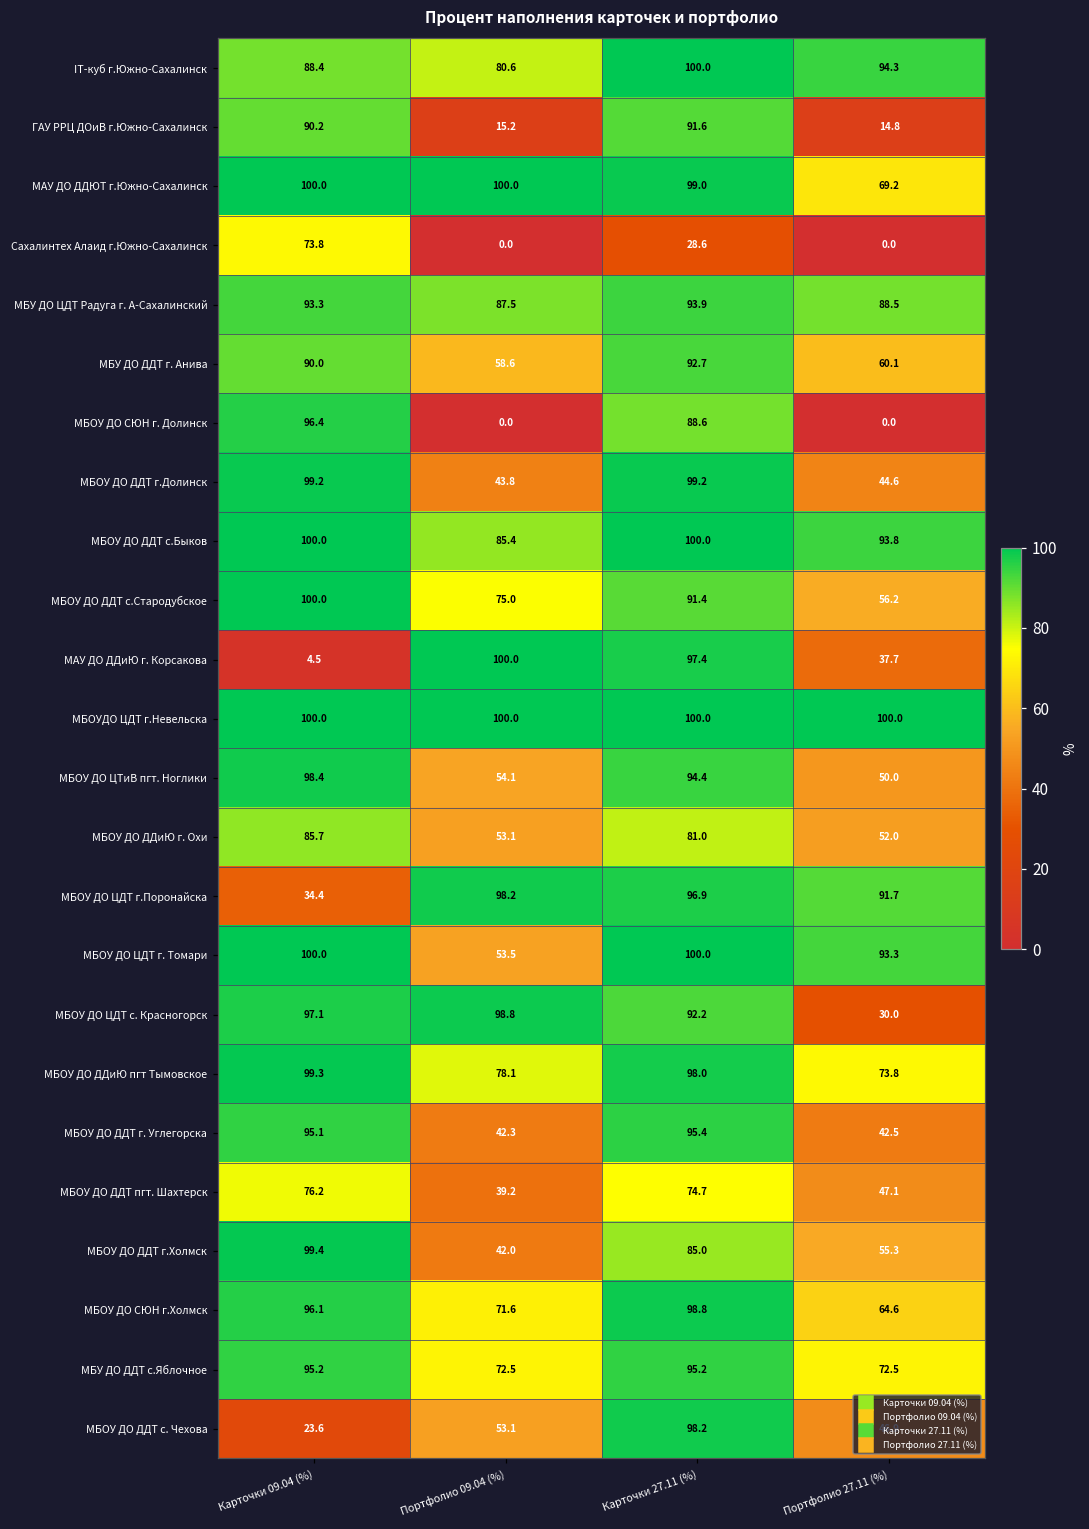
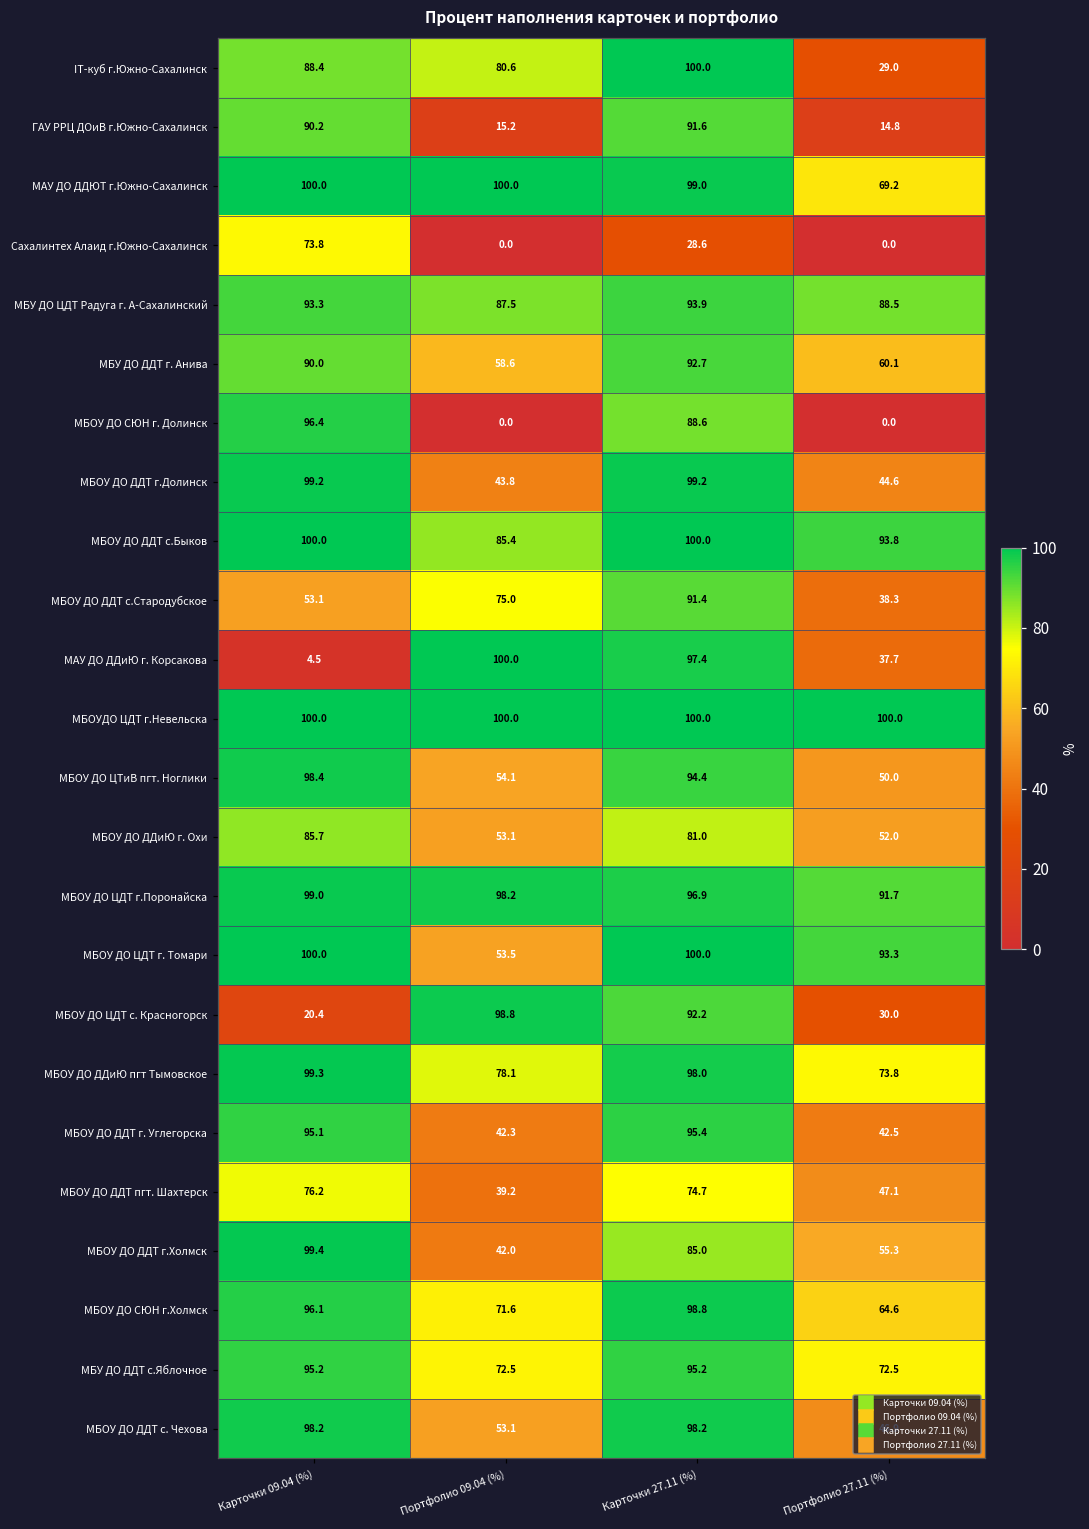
IT-куб г.Южно-Сахалинск, Портфолио 27.11 (%): 94.3 -> 29.0
МБОУ ДО ДДТ с.Стародубское, Карточки 09.04 (%): 100.0 -> 53.1
МБОУ ДО ДДТ с.Стародубское, Портфолио 27.11 (%): 56.2 -> 38.3
МБОУ ДО ЦДТ г.Поронайска, Карточки 09.04 (%): 34.4 -> 99.0
МБОУ ДО ЦДТ с. Красногорск, Карточки 09.04 (%): 97.1 -> 20.4
МБОУ ДО ДДТ с. Чехова, Карточки 09.04 (%): 23.6 -> 98.2
